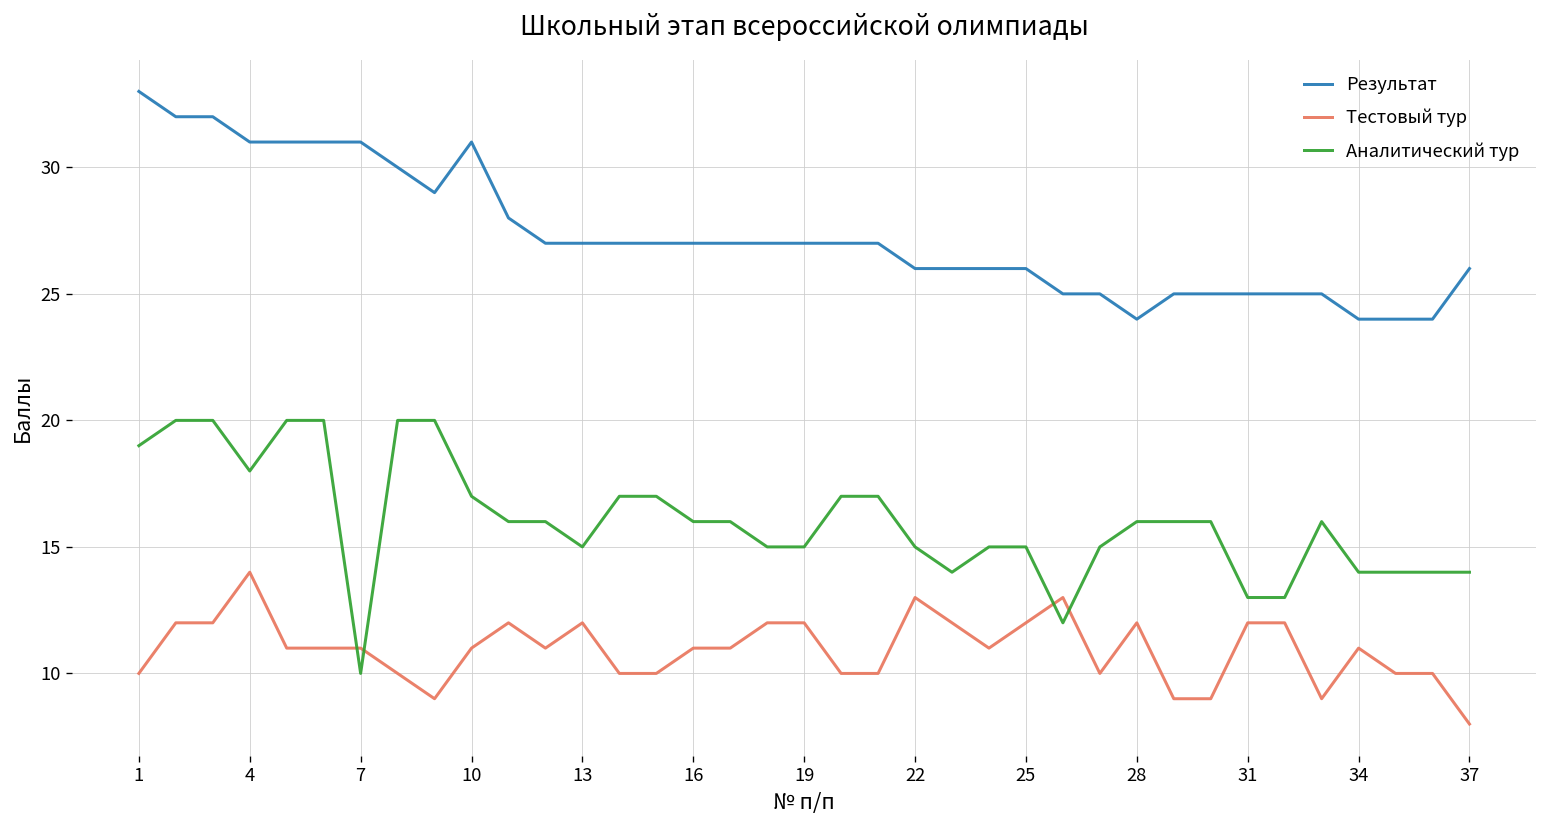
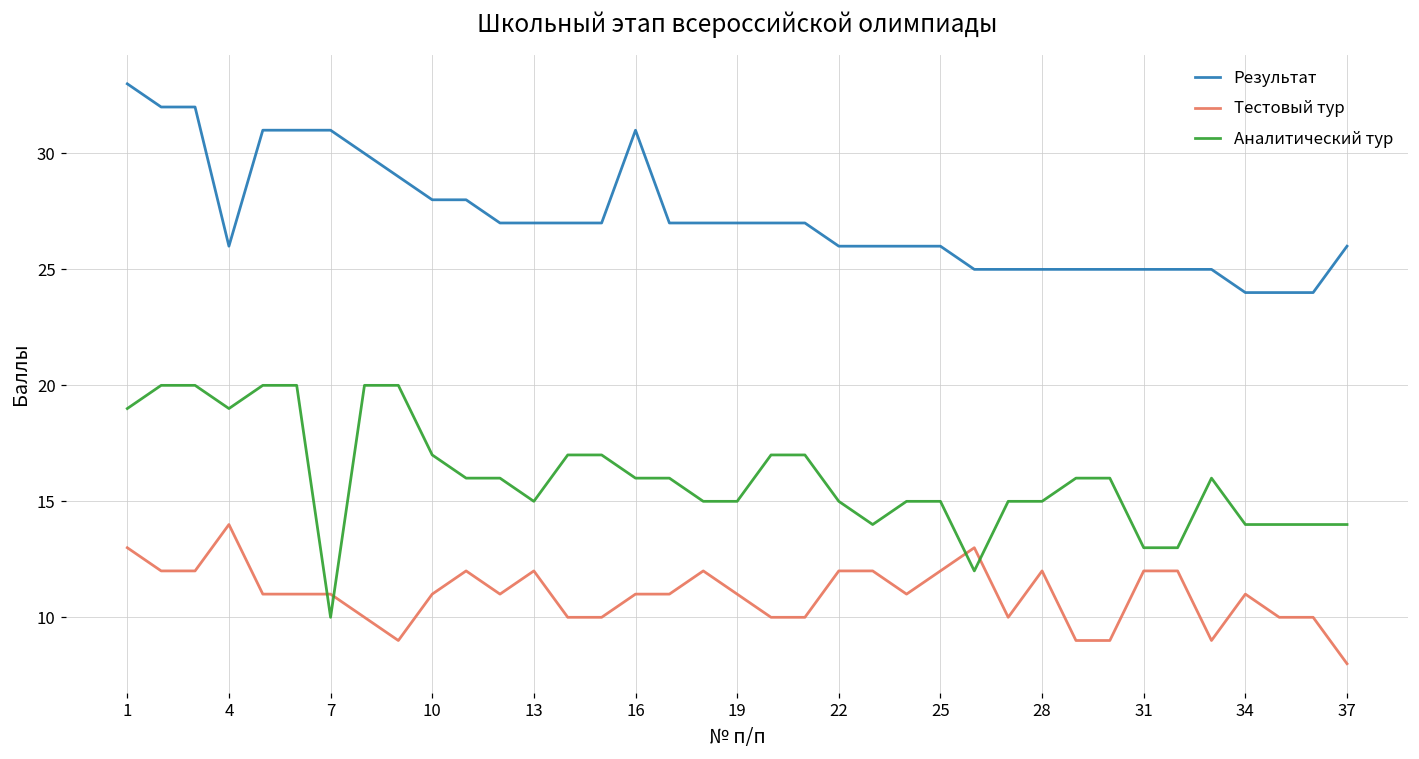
Тестовый тур, 1: 10 -> 13
Результат, 4: 31 -> 26
Аналитический тур, 4: 18 -> 19
Результат, 10: 31 -> 28
Результат, 16: 27 -> 31
Тестовый тур, 19: 12 -> 11
Тестовый тур, 22: 13 -> 12
Результат, 28: 24 -> 25
Аналитический тур, 28: 16 -> 15
